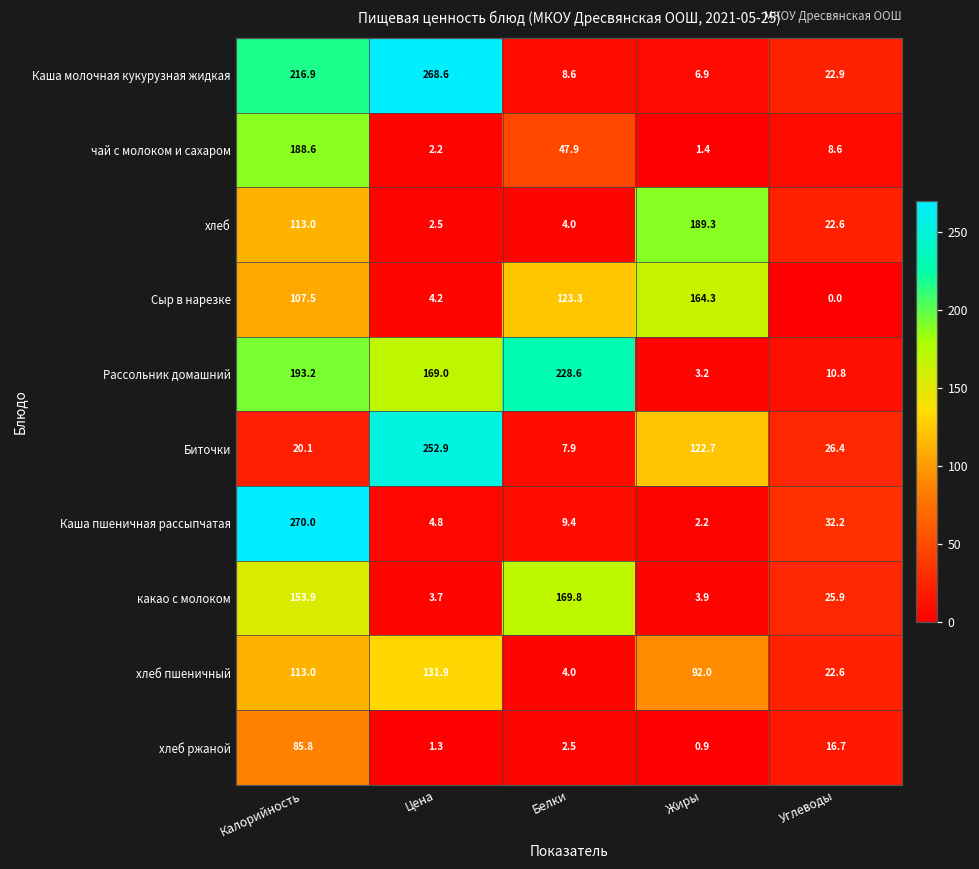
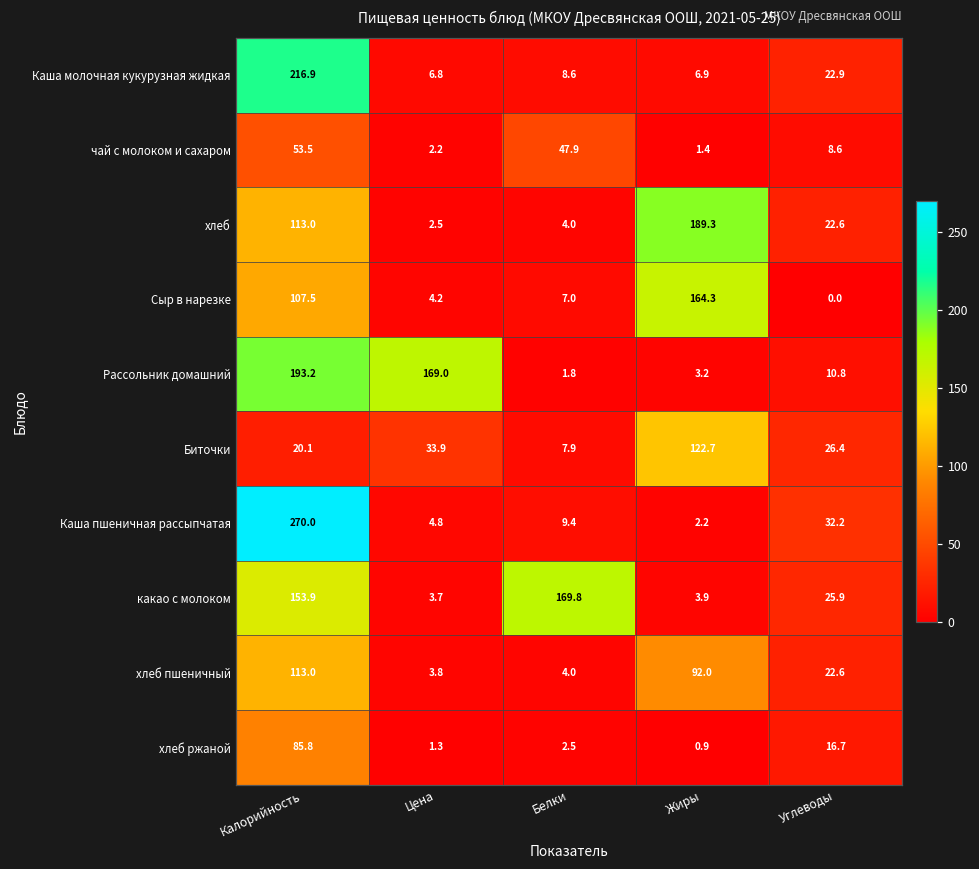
Каша молочная кукурузная жидкая, Цена: 268.6 -> 6.8
чай с молоком и сахаром, Калорийность: 188.6 -> 53.5
Сыр в нарезке, Белки: 123.3 -> 7.0
Рассольник домашний, Белки: 228.6 -> 1.8
Биточки, Цена: 252.9 -> 33.9
хлеб пшеничный, Цена: 131.9 -> 3.8
